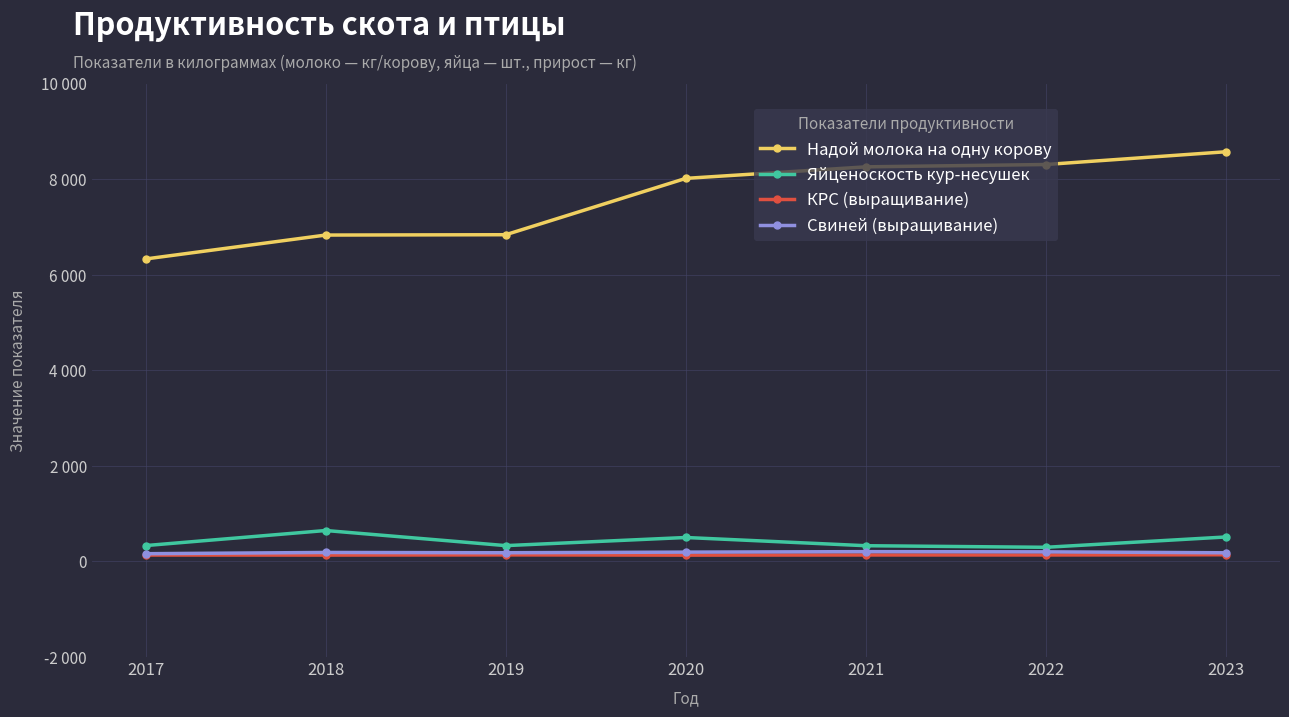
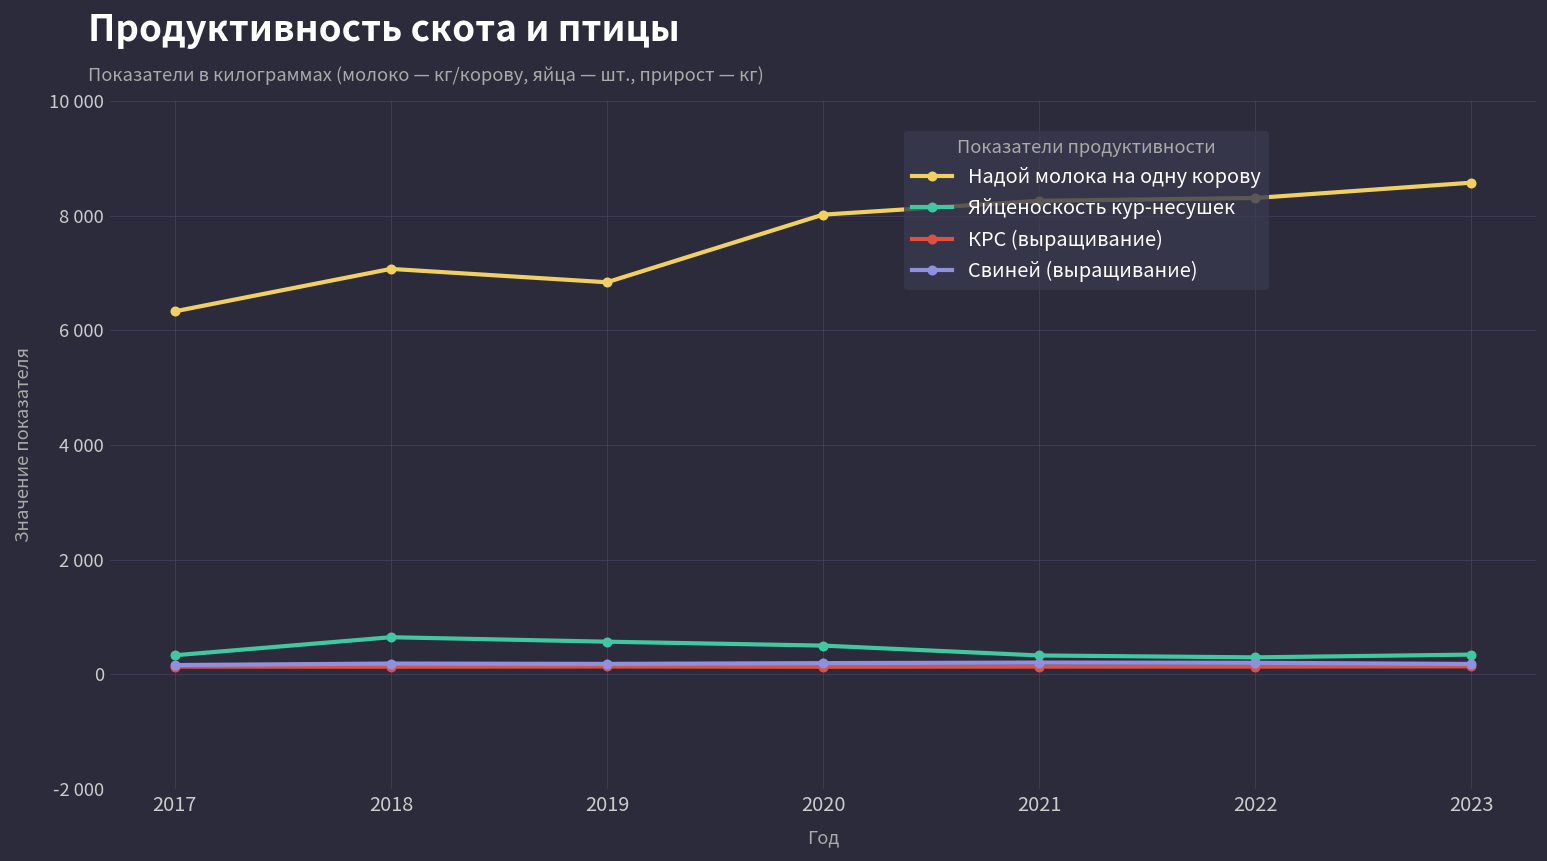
Надой молока на одну корову, 2018: 6800 -> 7100
Яйценоскость кур-несушек, 2019: 300 -> 600
Яйценоскость кур-несушек, 2023: 500 -> 300
